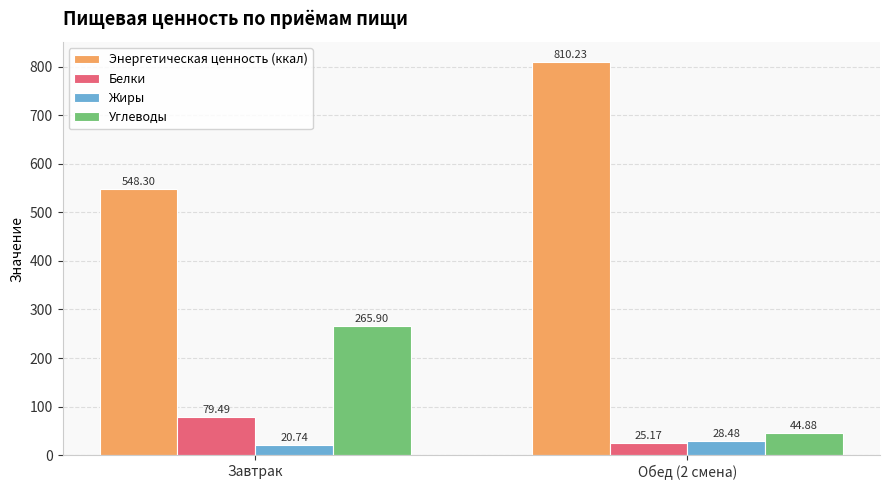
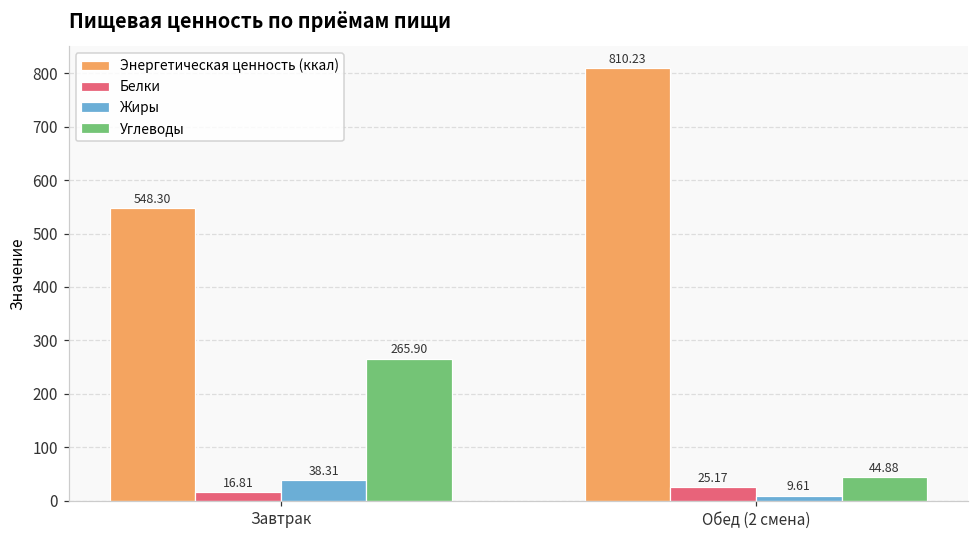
Белки, Завтрак: 79.49 -> 16.81
Жиры, Завтрак: 20.74 -> 38.31
Жиры, Обед (2 смена): 28.48 -> 9.61
